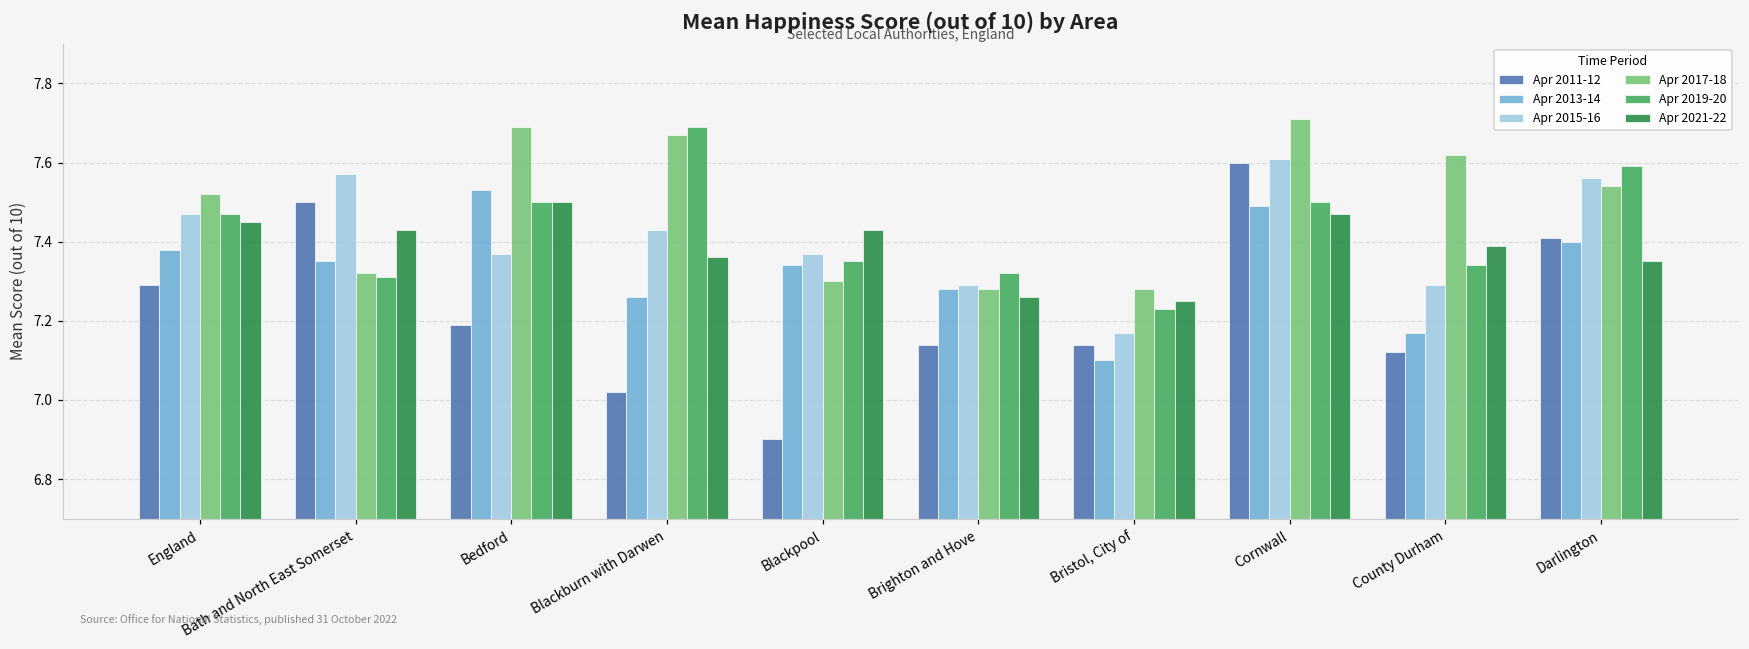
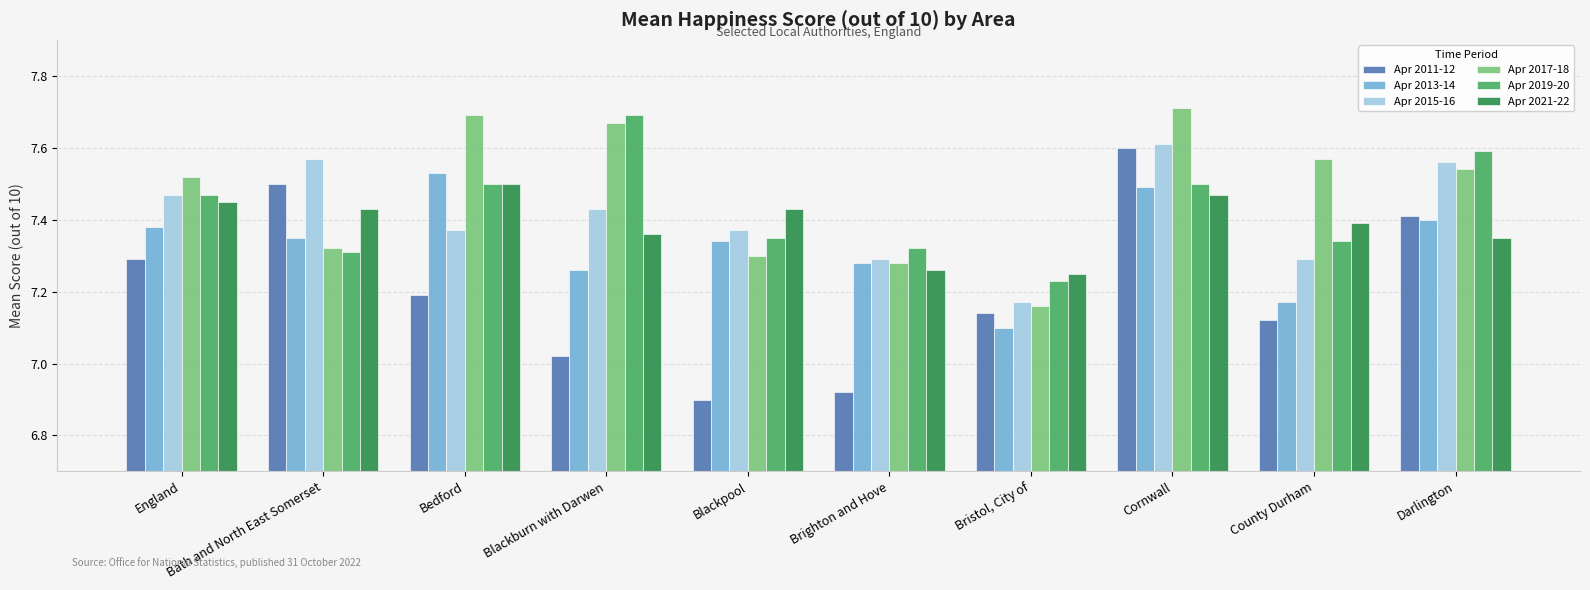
Apr 2011-12, Brighton and Hove: 7.14 -> 6.92
Apr 2017-18, Bristol, City of: 7.28 -> 7.16
Apr 2017-18, County Durham: 7.62 -> 7.57
